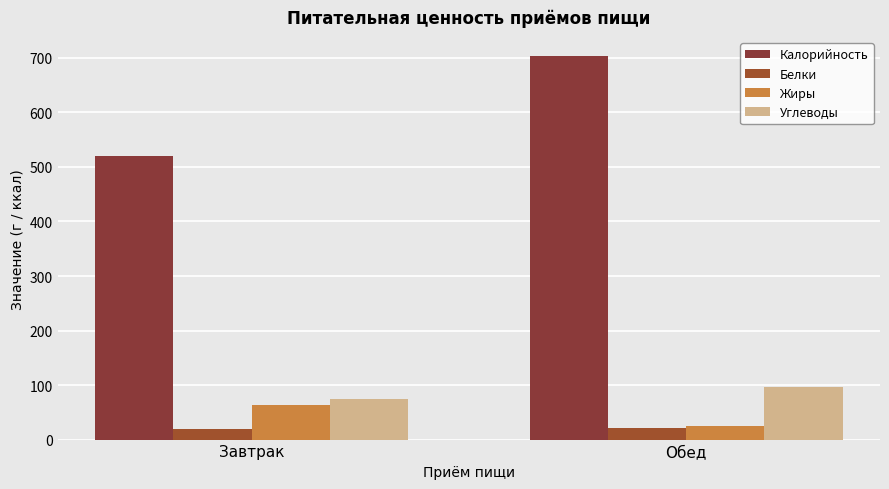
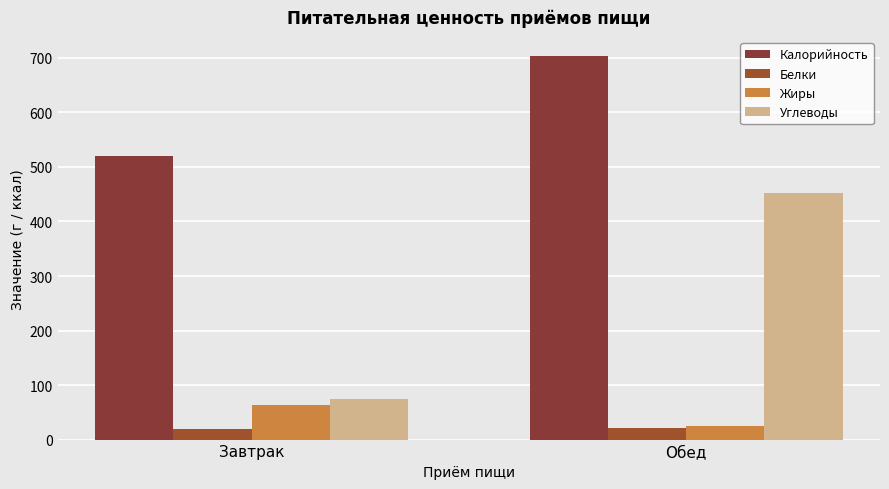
Углеводы, Обед: 100 -> 450
